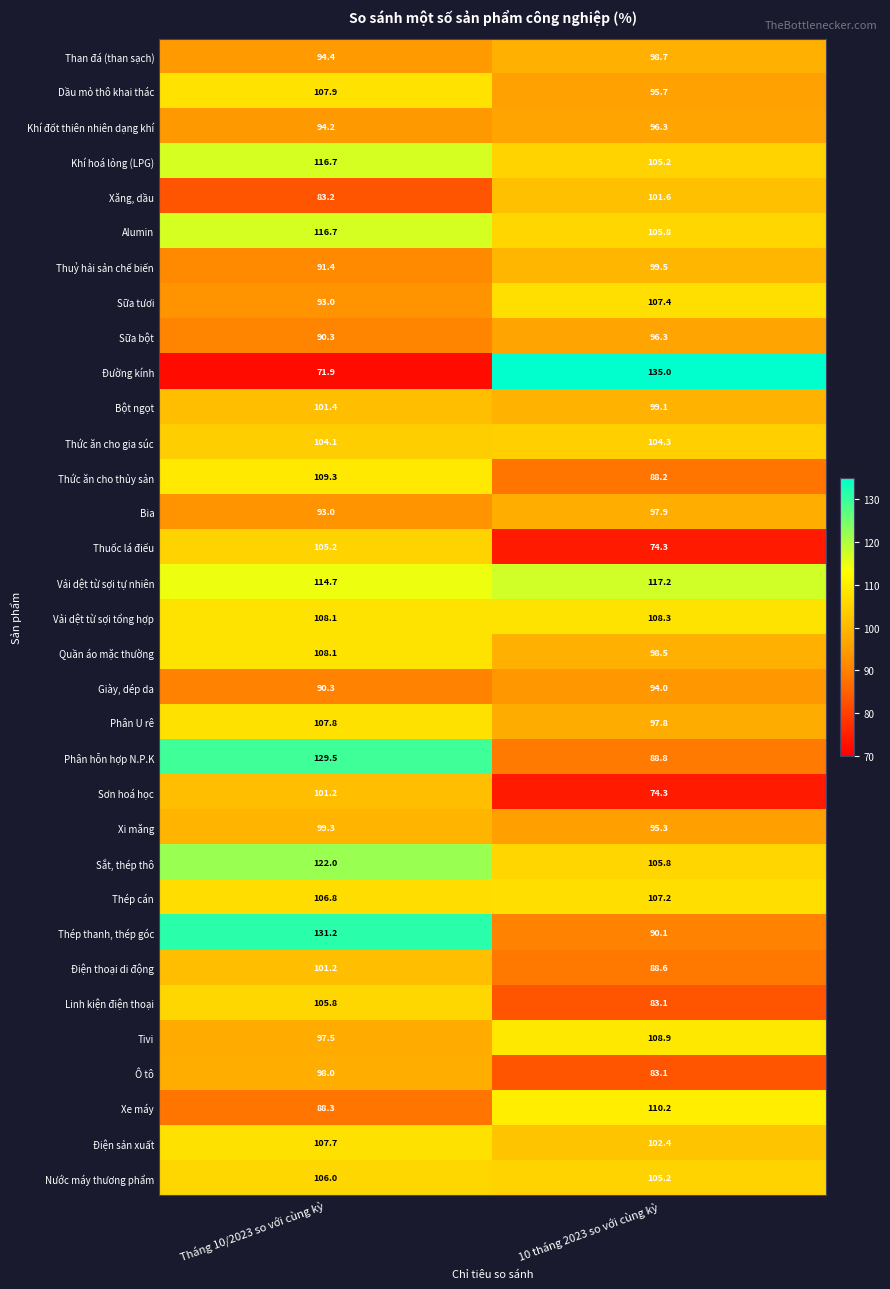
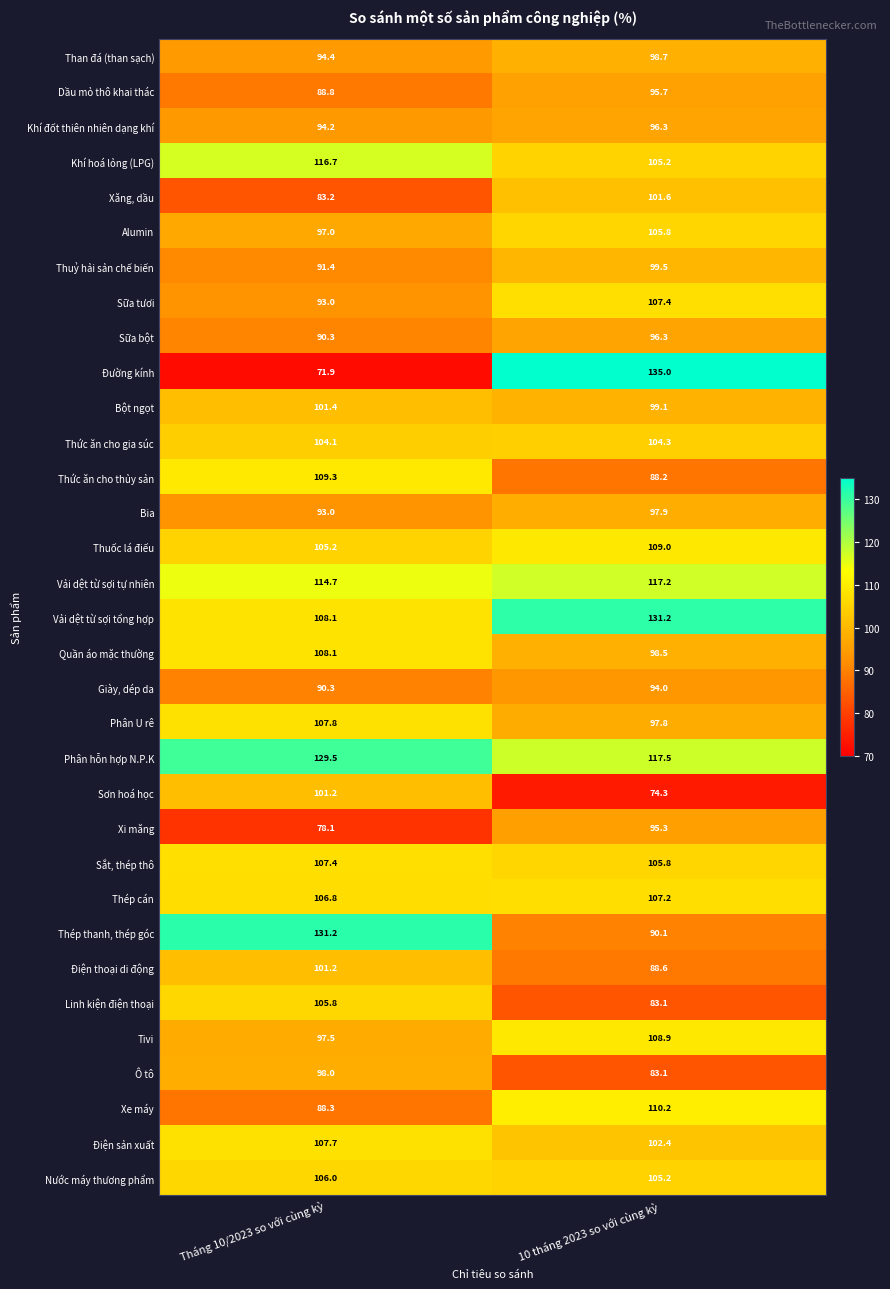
Dầu mỏ thô khai thác, Tháng 10/2023 so với cùng kỳ: 107.9 -> 88.8
Alumin, Tháng 10/2023 so với cùng kỳ: 116.7 -> 97.0
Thuốc lá điếu, 10 tháng 2023 so với cùng kỳ: 74.3 -> 109.0
Vải dệt từ sợi tổng hợp, 10 tháng 2023 so với cùng kỳ: 108.3 -> 131.2
Phân hỗn hợp N.P.K, 10 tháng 2023 so với cùng kỳ: 88.8 -> 117.5
Xi măng, Tháng 10/2023 so với cùng kỳ: 99.3 -> 78.1
Sắt, thép thô, Tháng 10/2023 so với cùng kỳ: 122.0 -> 107.4
